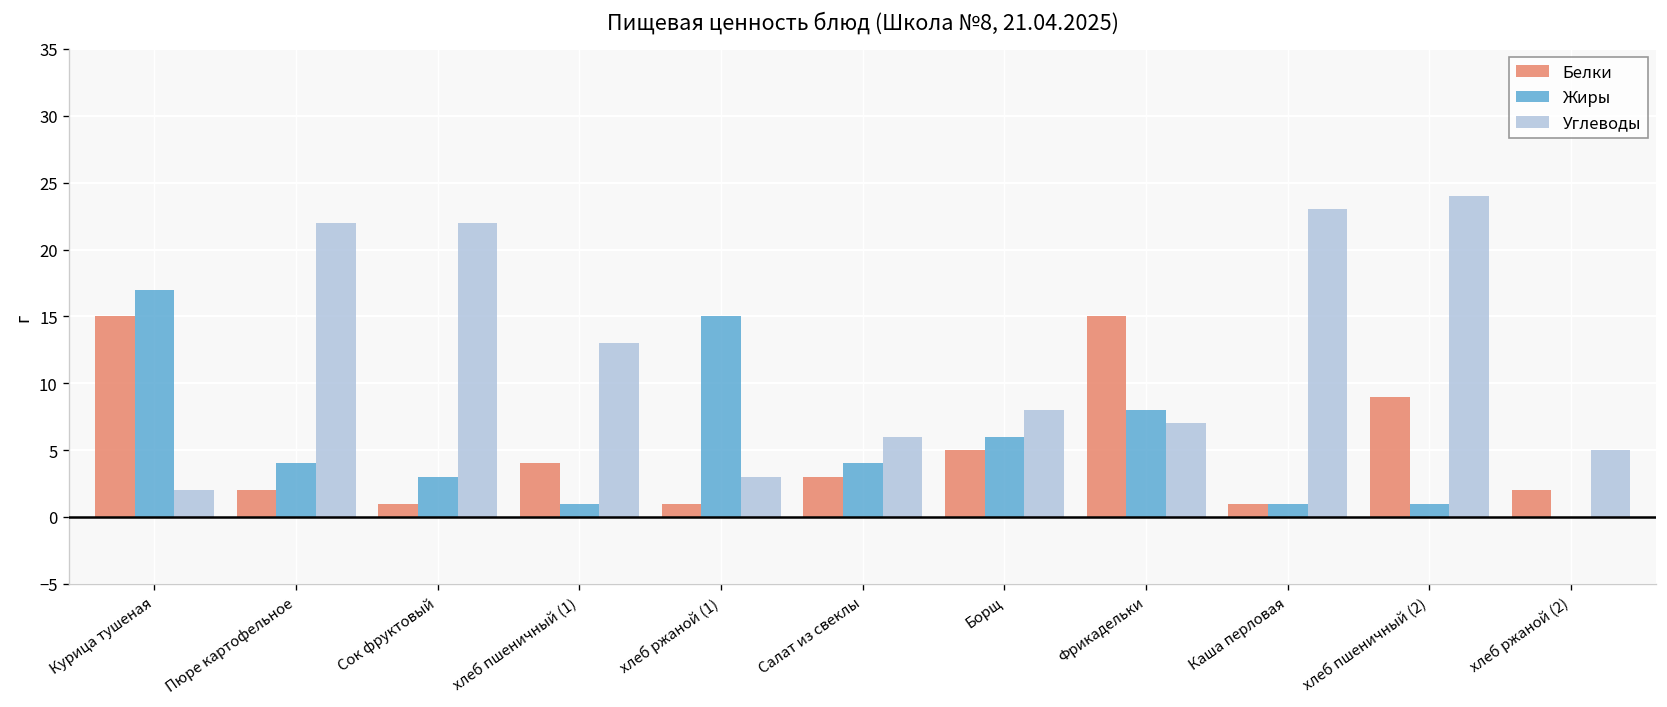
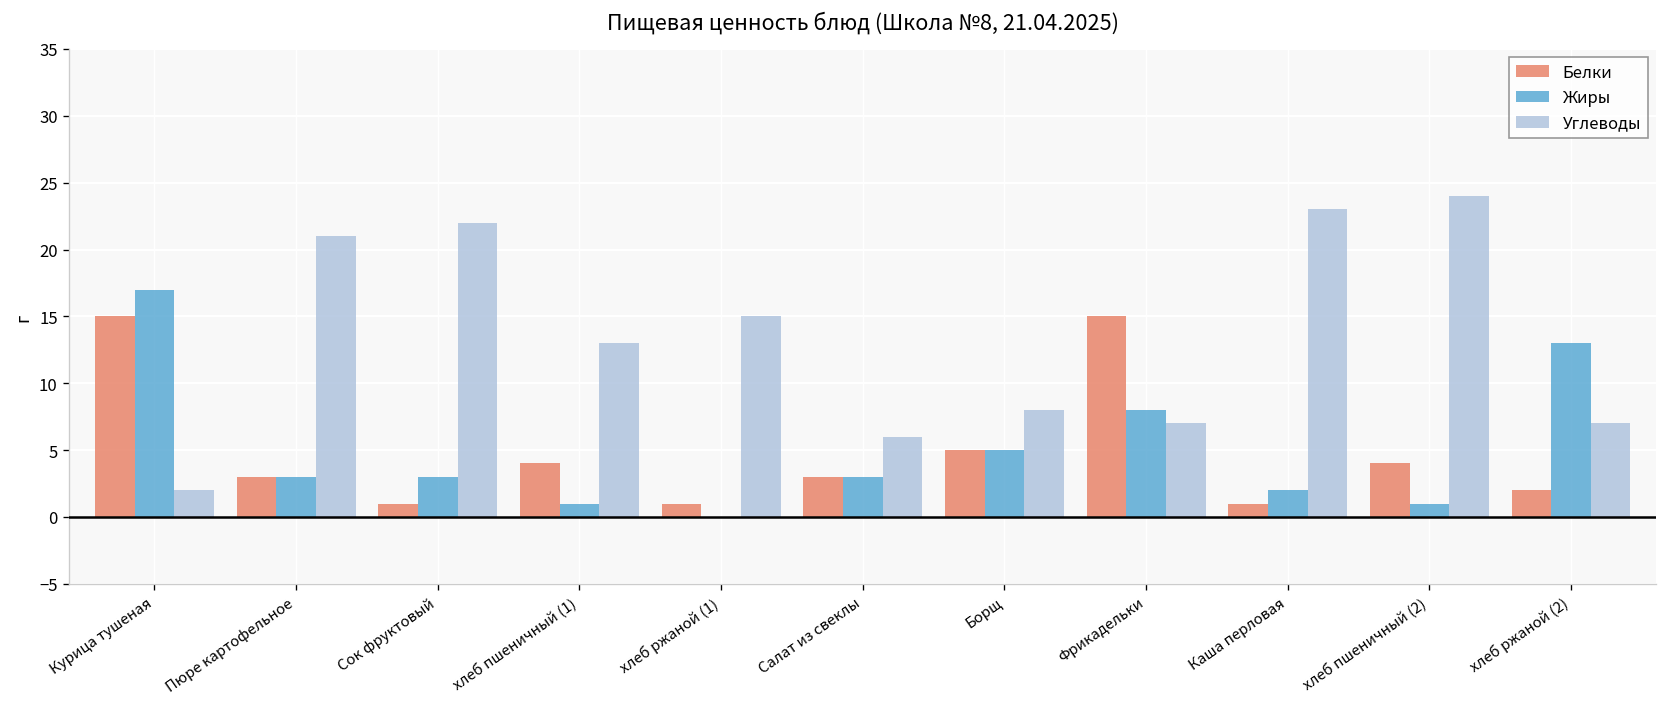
Белки, Пюре картофельное: 2 -> 3
Жиры, Пюре картофельное: 4 -> 3
Углеводы, Пюре картофельное: 22 -> 21
Жиры, хлеб ржаной (1): 15 -> 0
Углеводы, хлеб ржаной (1): 3 -> 15
Жиры, Салат из свеклы: 4 -> 3
Жиры, Борщ: 6 -> 5
Жиры, Каша перловая: 1 -> 2
Белки, хлеб пшеничный (2): 9 -> 4
Жиры, хлеб ржаной (2): 0 -> 13
Углеводы, хлеб ржаной (2): 5 -> 7
